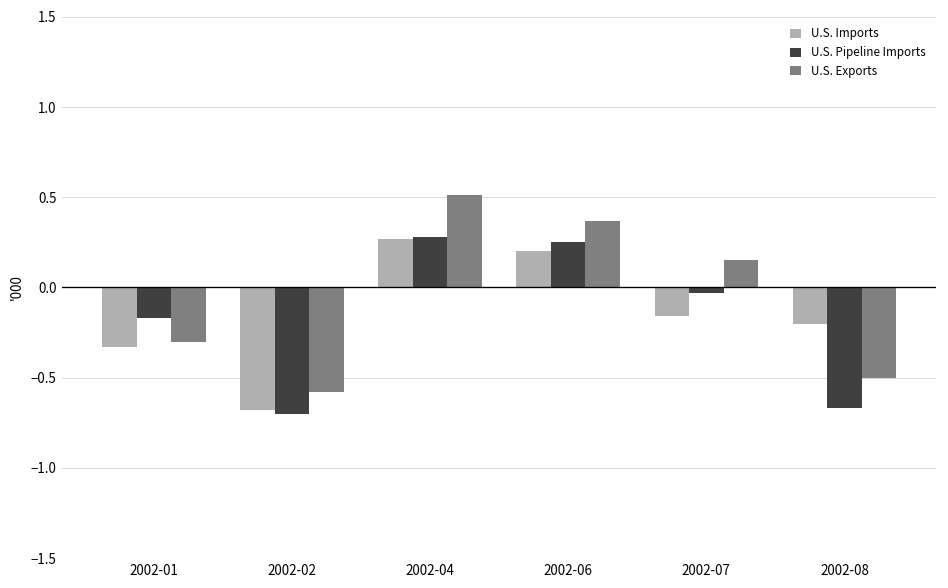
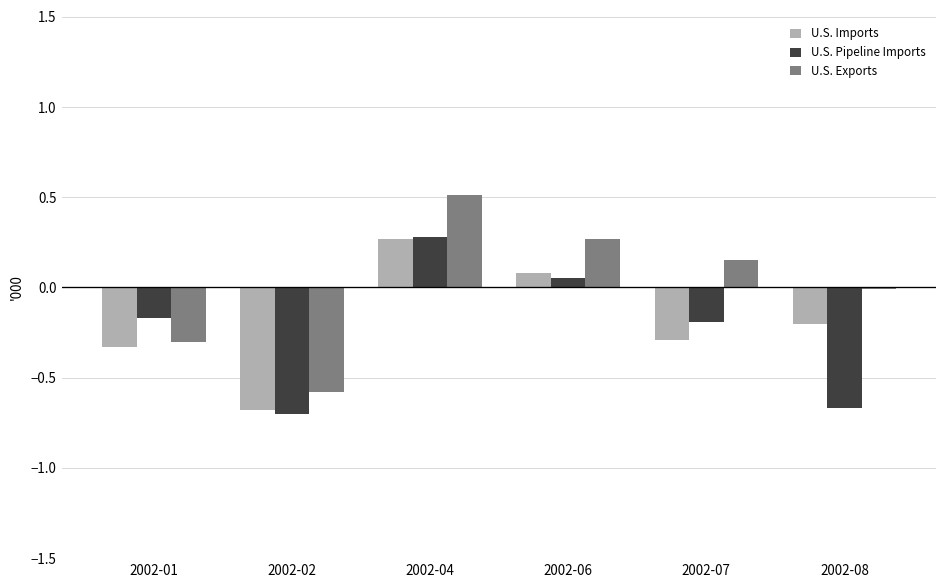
U.S. Imports, 2002-06: 0.20 -> 0.08
U.S. Pipeline Imports, 2002-06: 0.25 -> 0.05
U.S. Exports, 2002-06: 0.37 -> 0.27
U.S. Imports, 2002-07: -0.16 -> -0.29
U.S. Pipeline Imports, 2002-07: -0.03 -> -0.19
U.S. Exports, 2002-08: -0.50 -> -0.01
